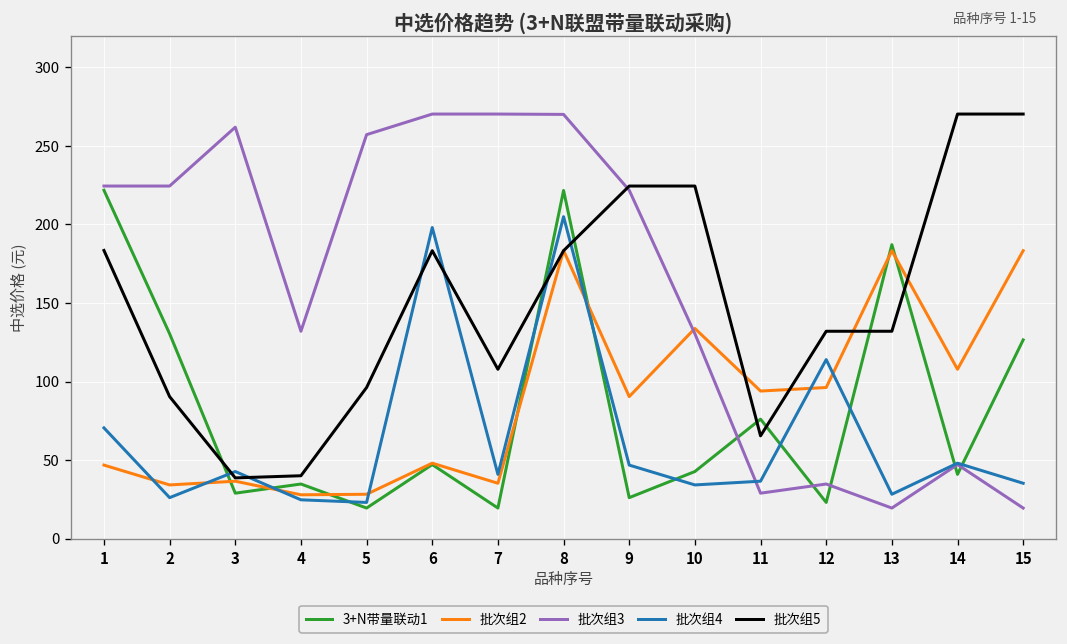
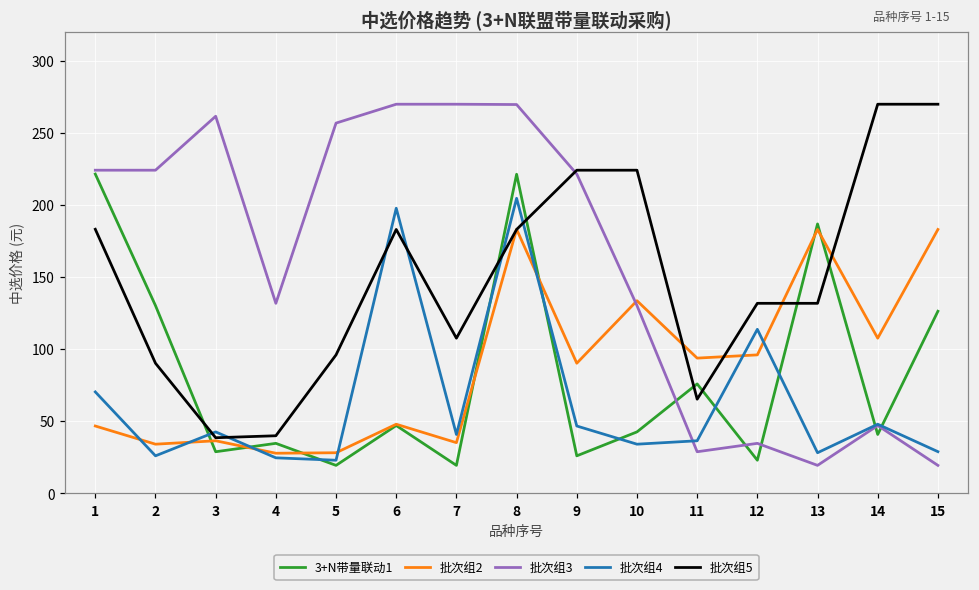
批次组4, 15: 35 -> 29
